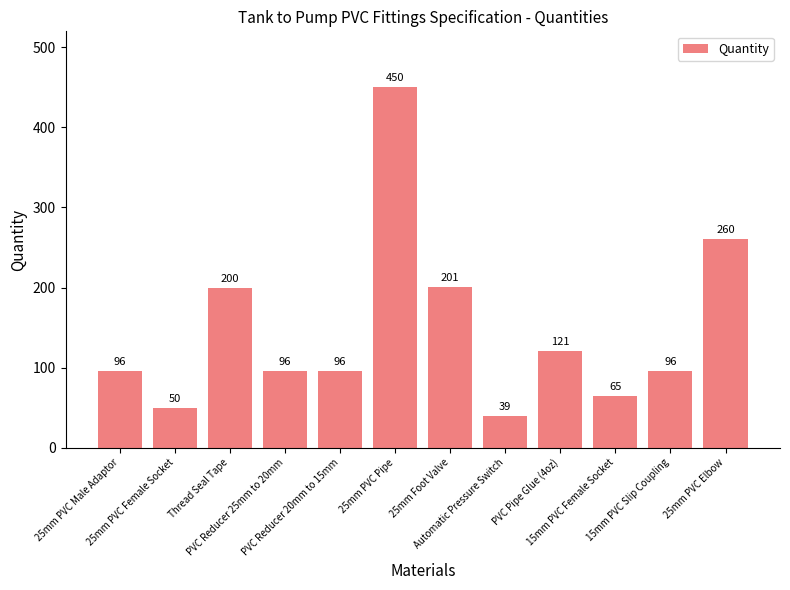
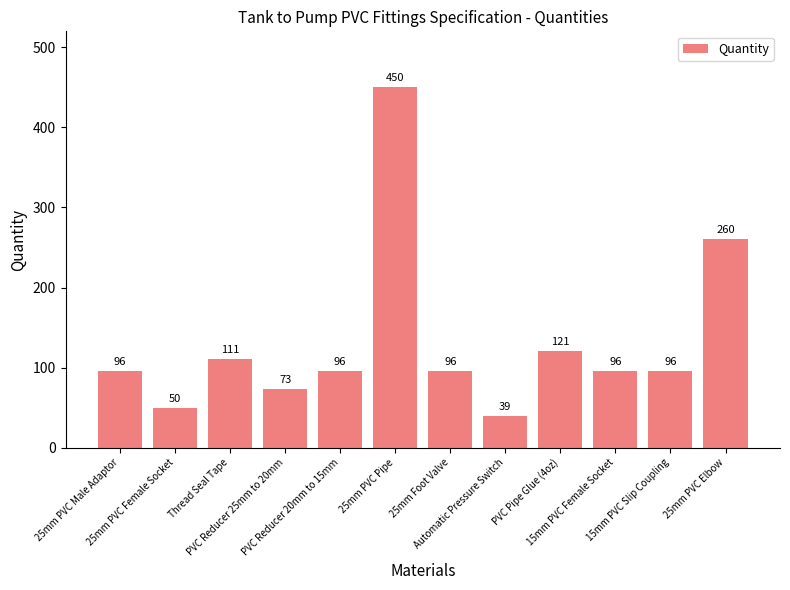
Thread Seal Tape: 200 -> 111
PVC Reducer 25mm to 20mm: 96 -> 73
25mm Foot Valve: 201 -> 96
15mm PVC Female Socket: 65 -> 96
